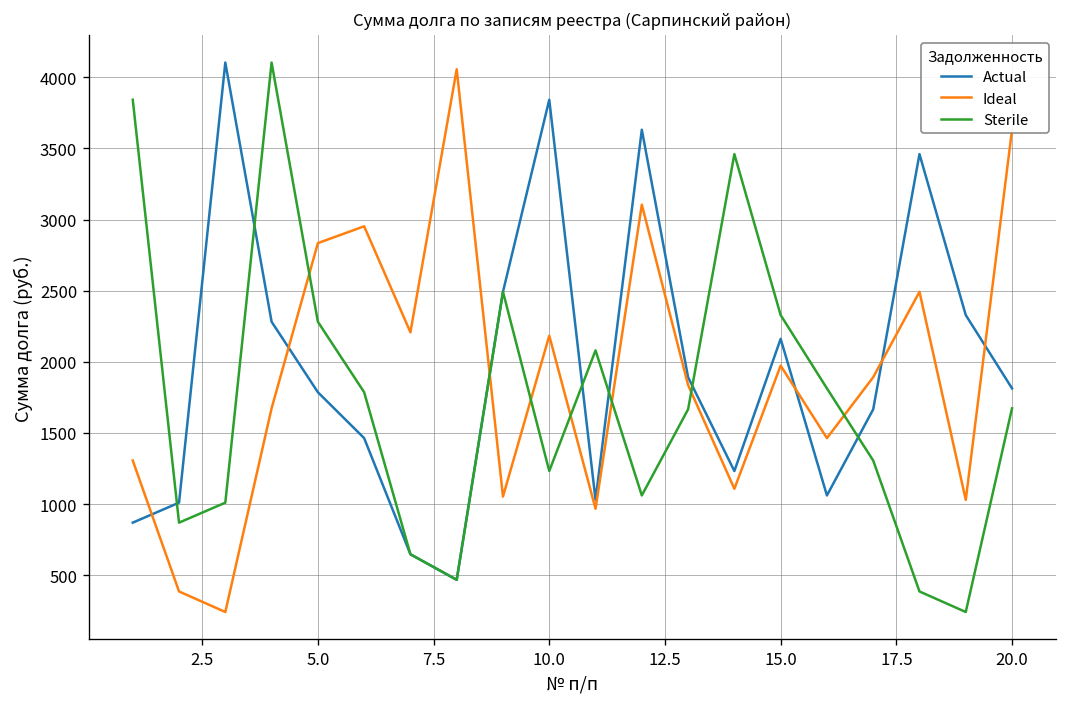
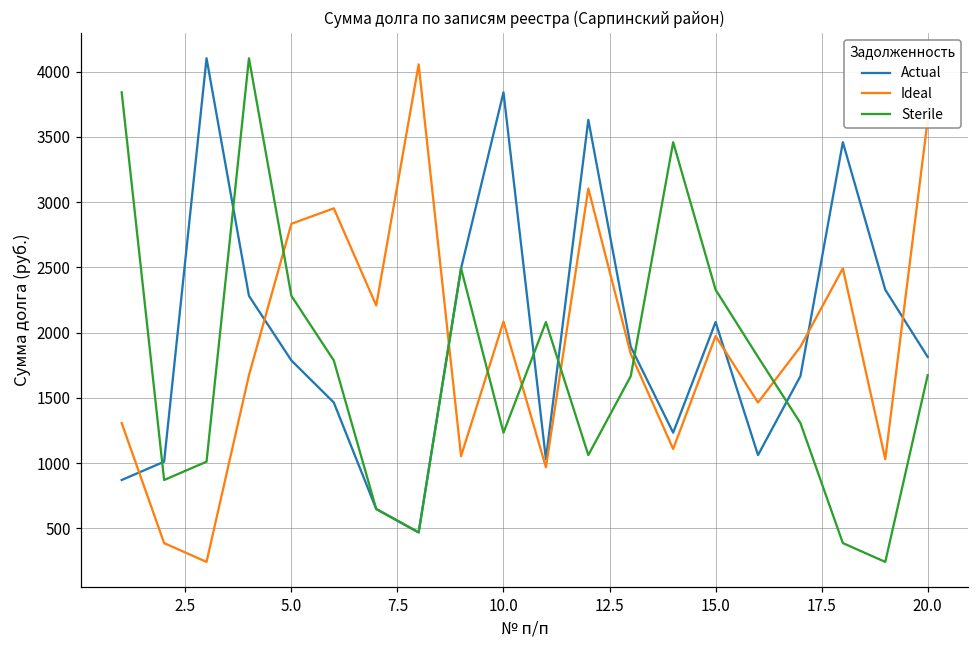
Ideal, 10.0: 2180 -> 2080
Actual, 15.0: 2160 -> 2080
